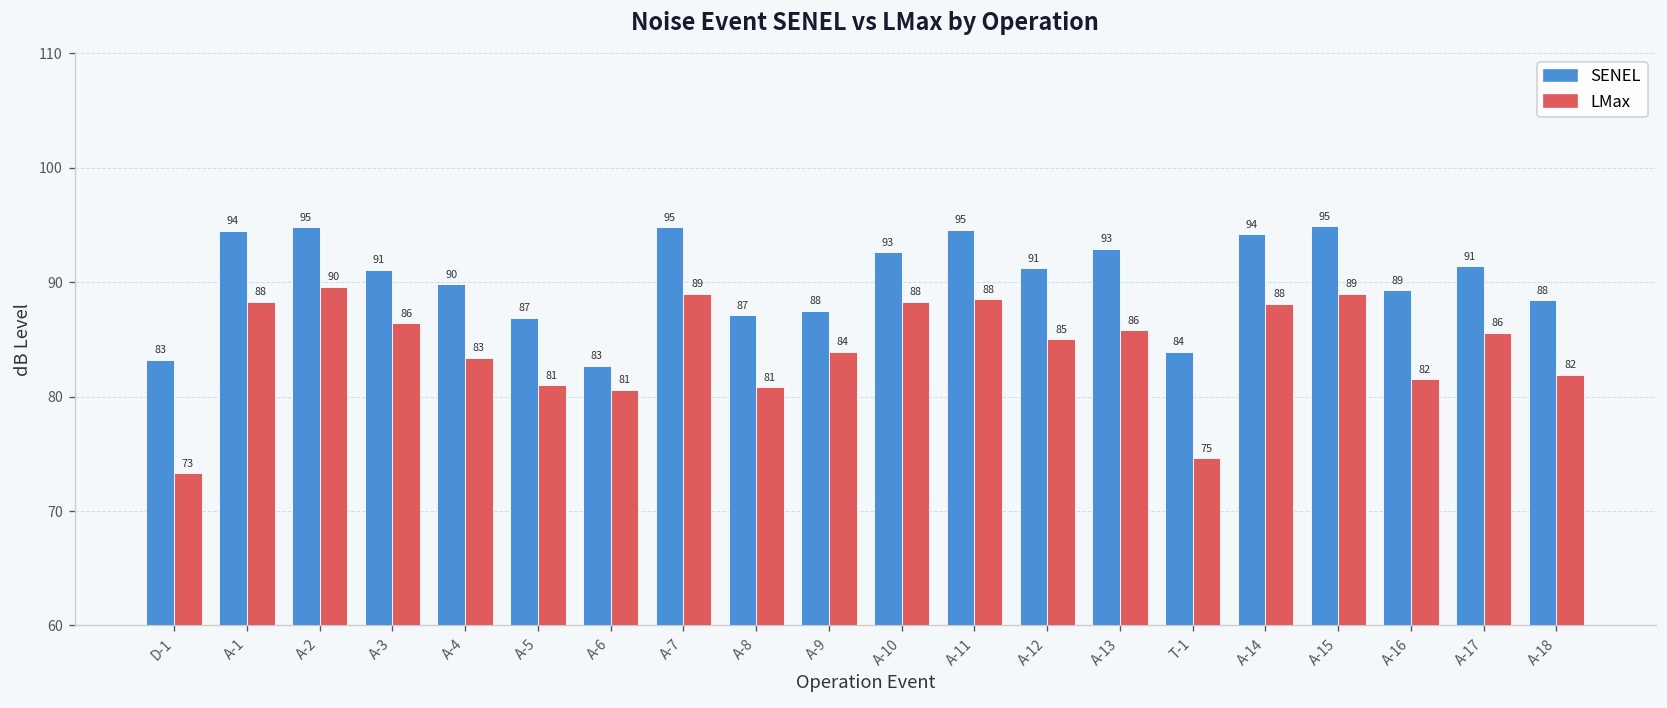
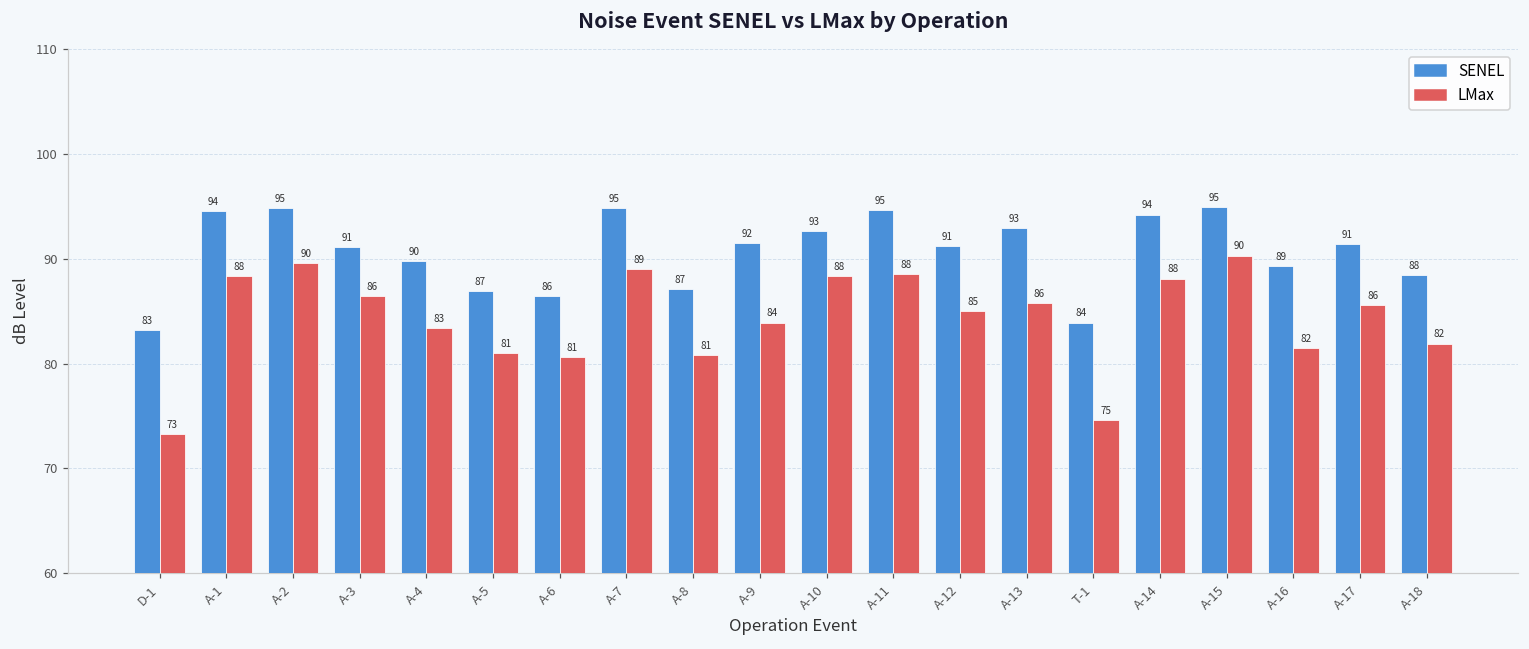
SENEL, A-6: 83 -> 86
SENEL, A-9: 88 -> 92
LMax, A-15: 89 -> 90
